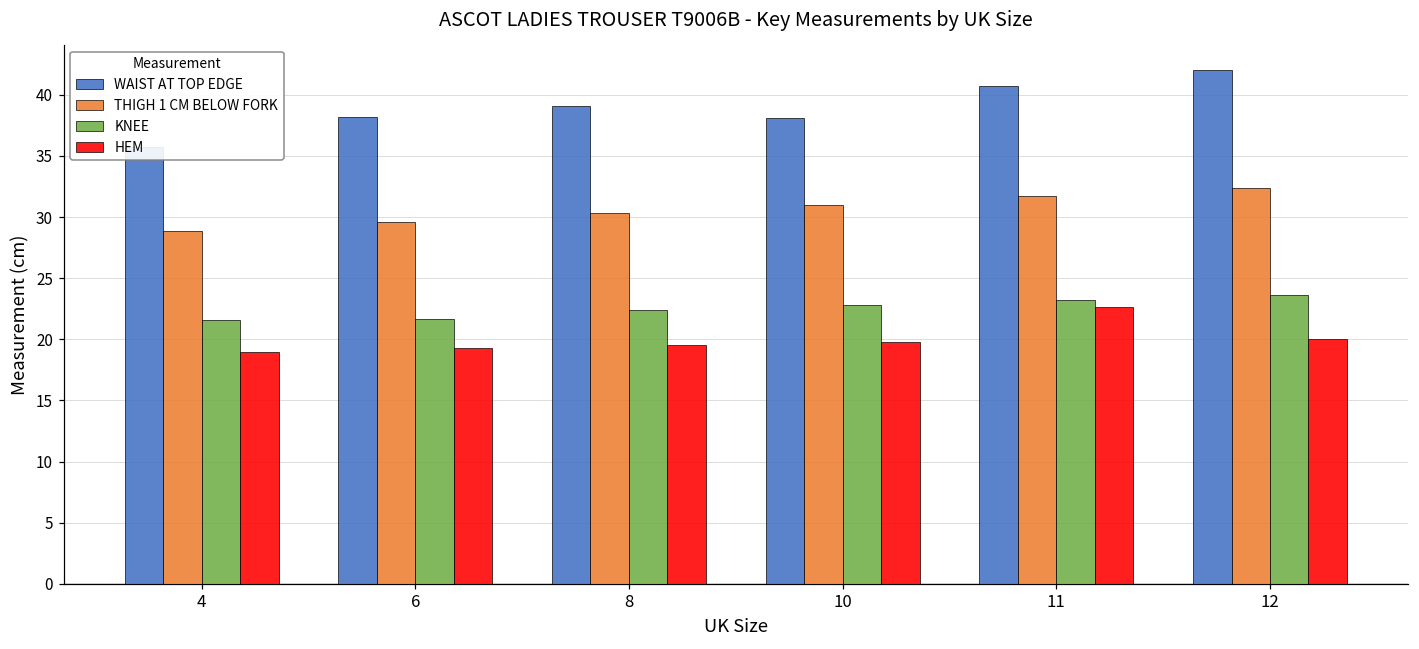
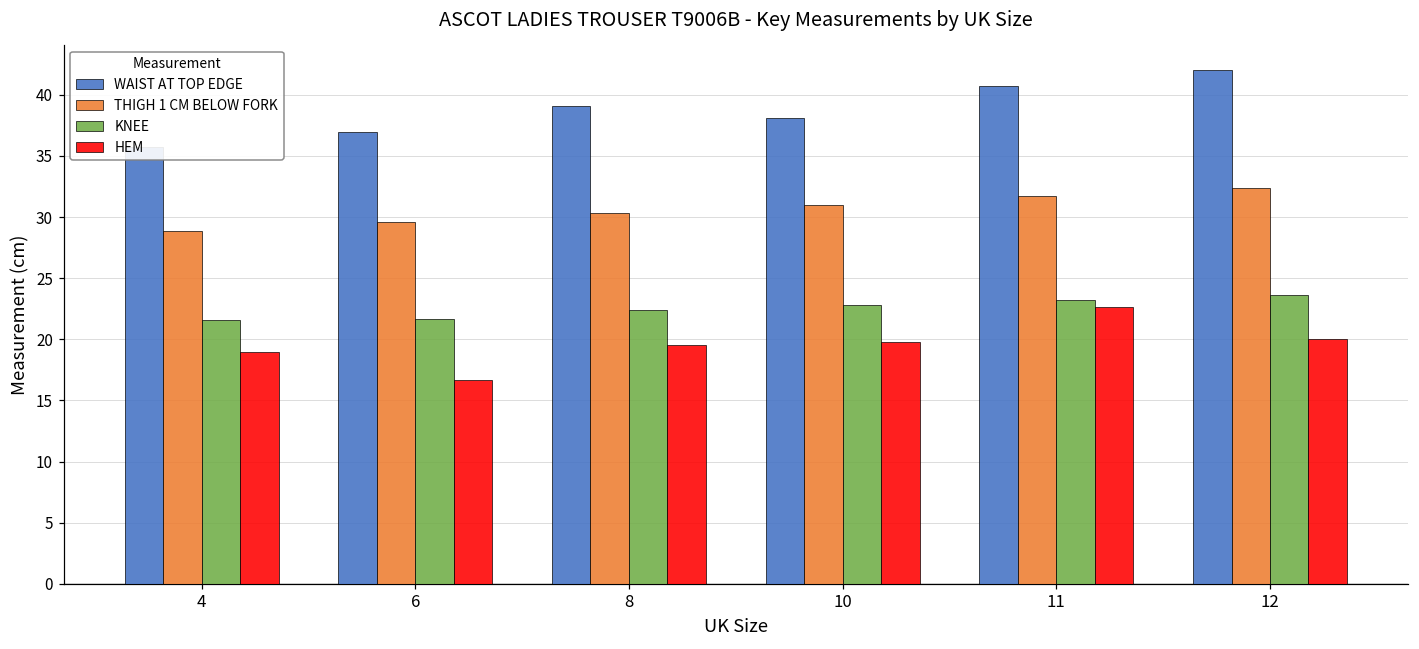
WAIST AT TOP EDGE, 6: 38.2 -> 37.0
HEM, 6: 19.3 -> 16.7
